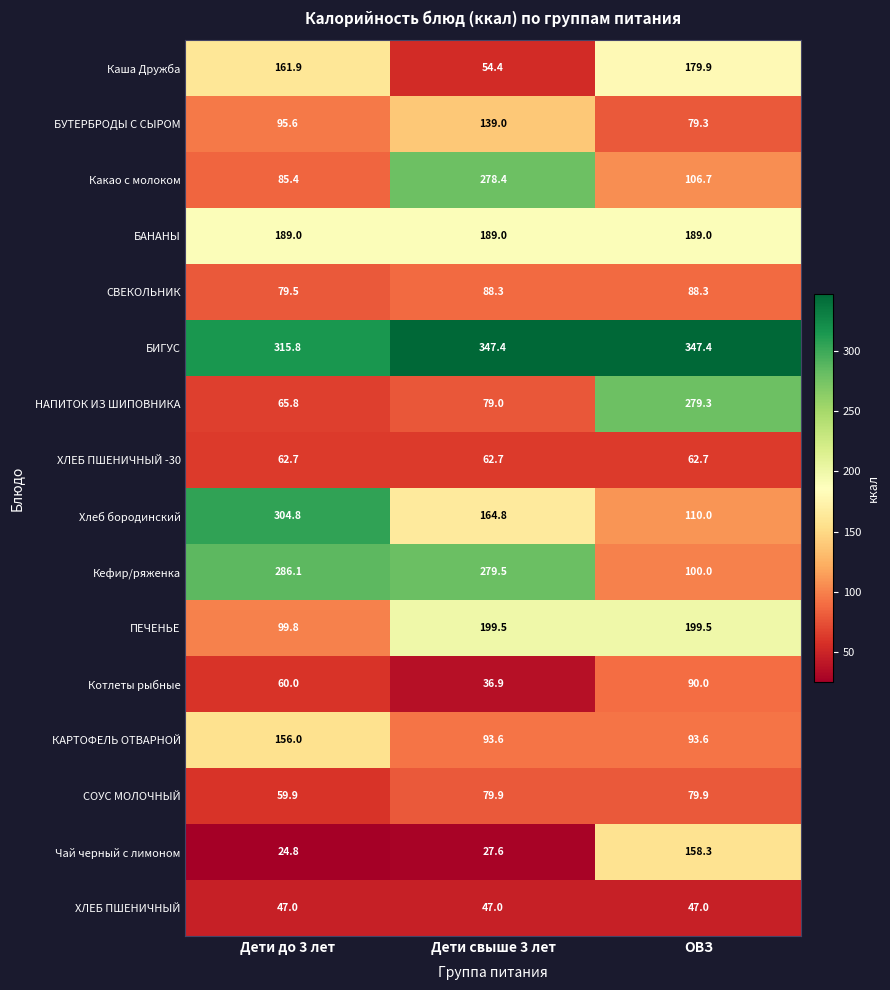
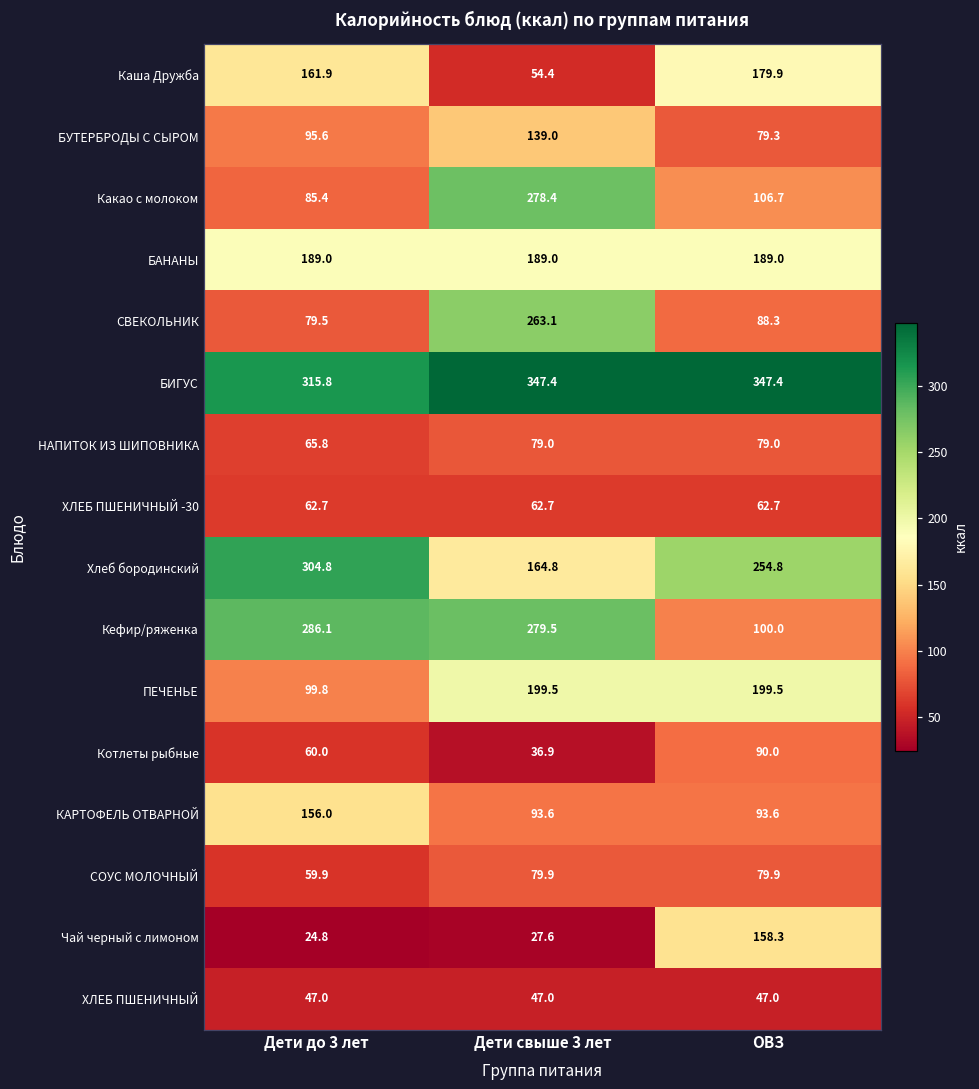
СВЕКОЛЬНИК, Дети свыше 3 лет: 88.3 -> 263.1
НАПИТОК ИЗ ШИПОВНИКА, ОВЗ: 279.3 -> 79.0
Хлеб бородинский, ОВЗ: 110.0 -> 254.8
